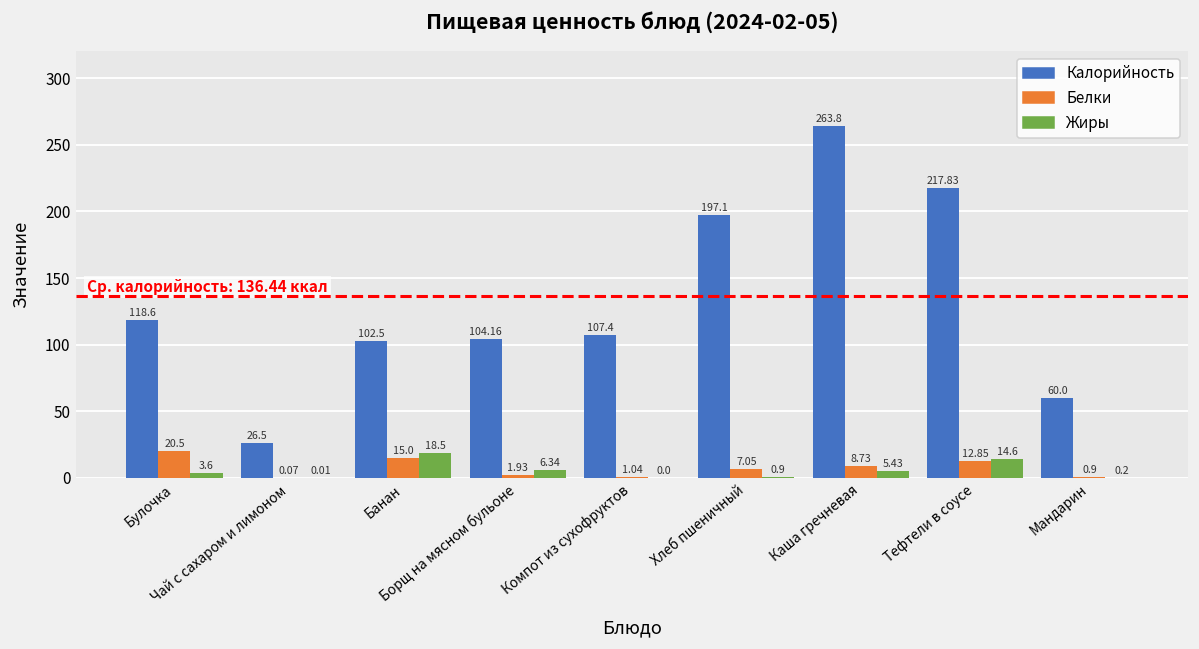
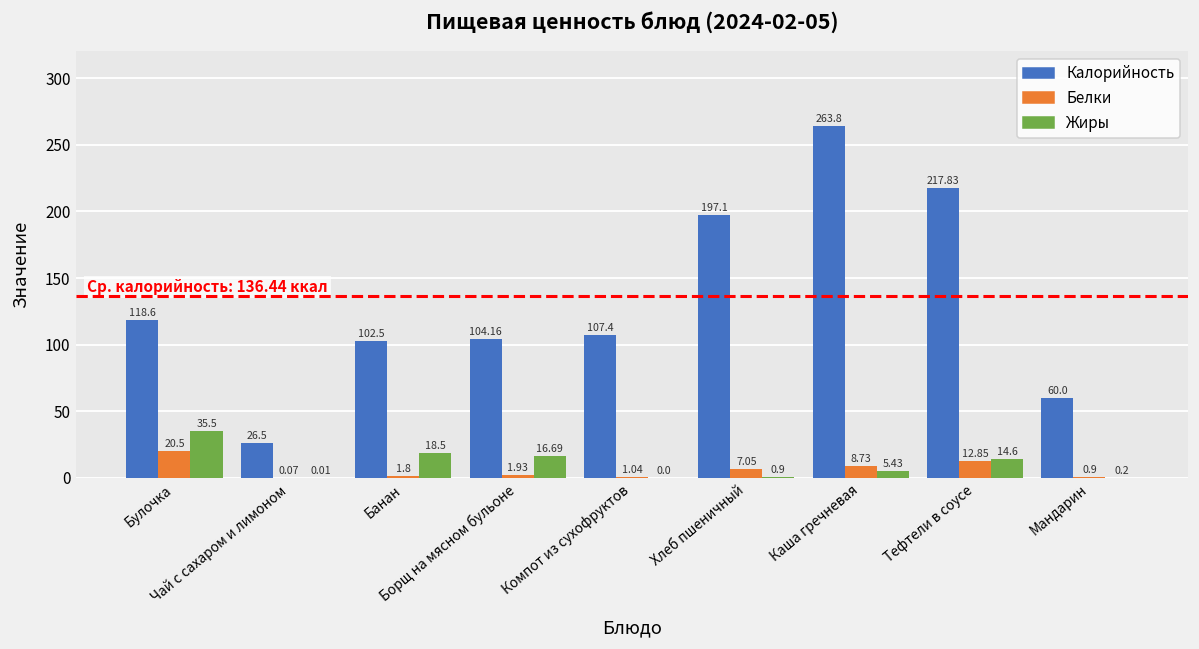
Жиры, Булочка: 3.6 -> 35.5
Белки, Банан: 15.0 -> 1.8
Жиры, Борщ на мясном бульоне: 6.34 -> 16.69
